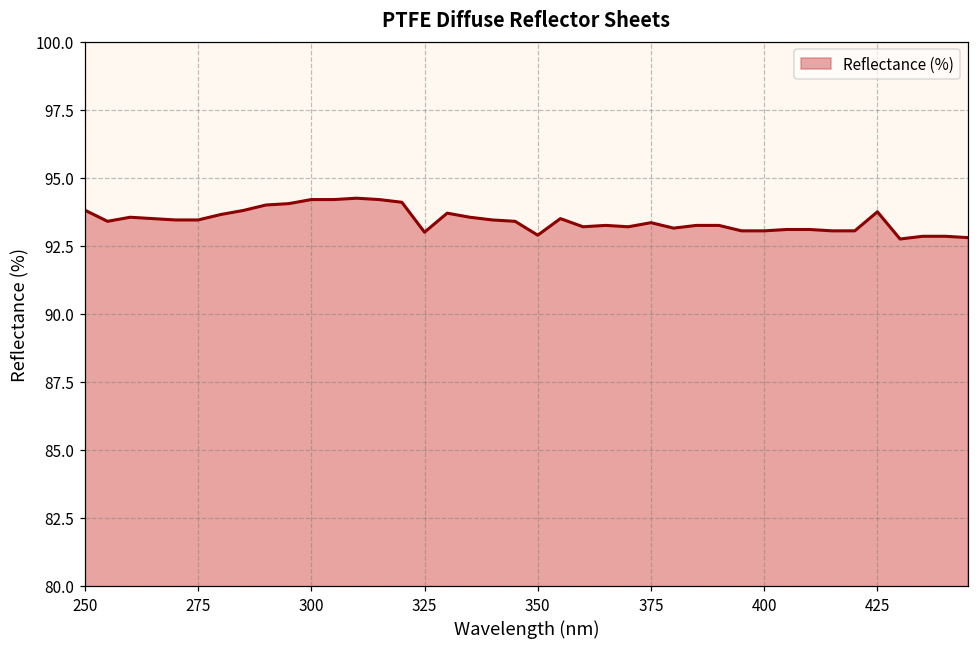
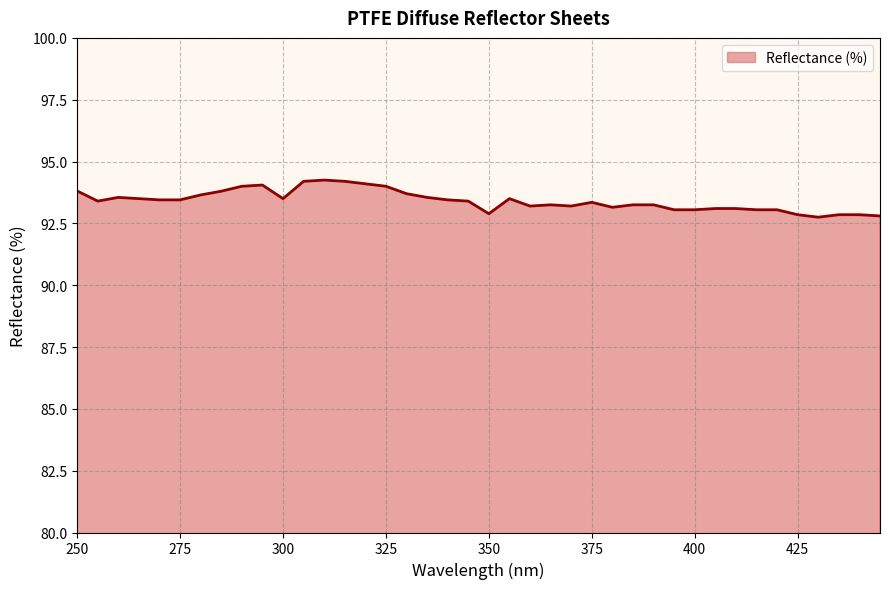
300: 94.2 -> 93.5
325: 93 -> 94
425: 93.8 -> 92.9
